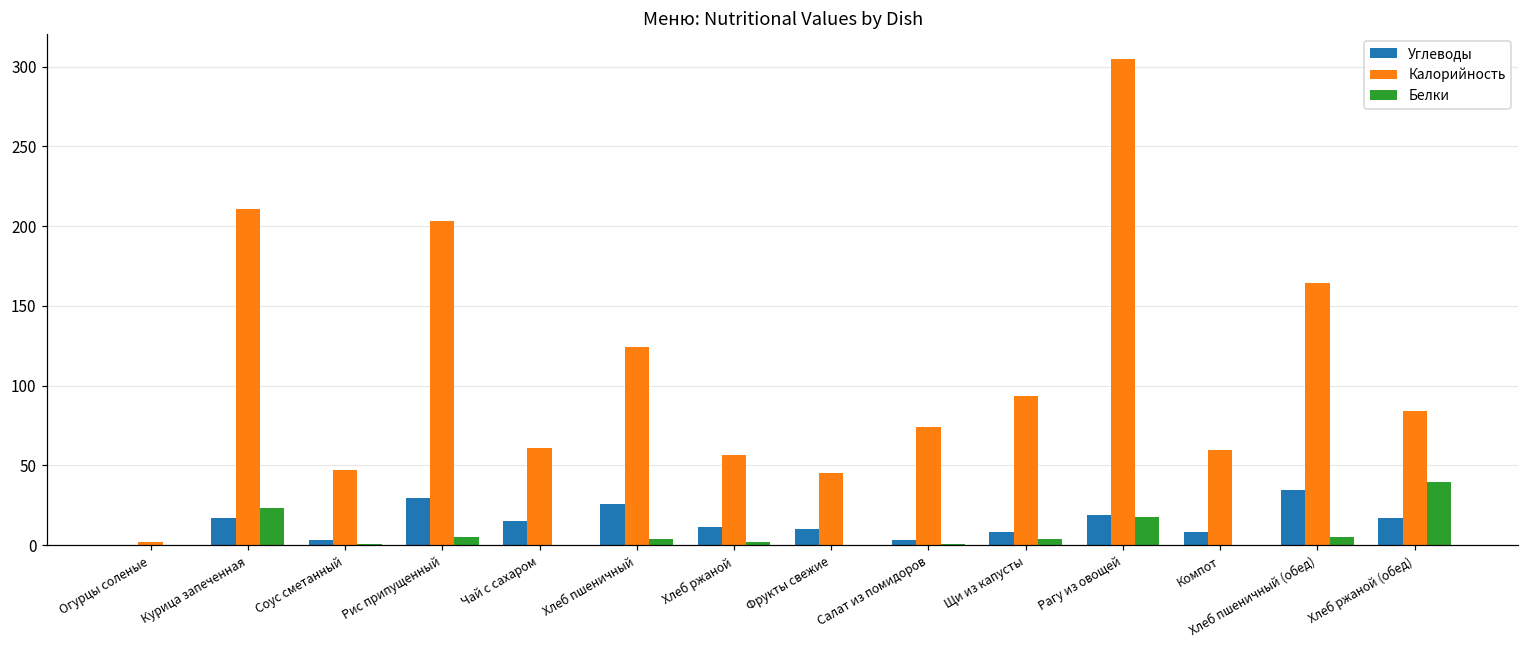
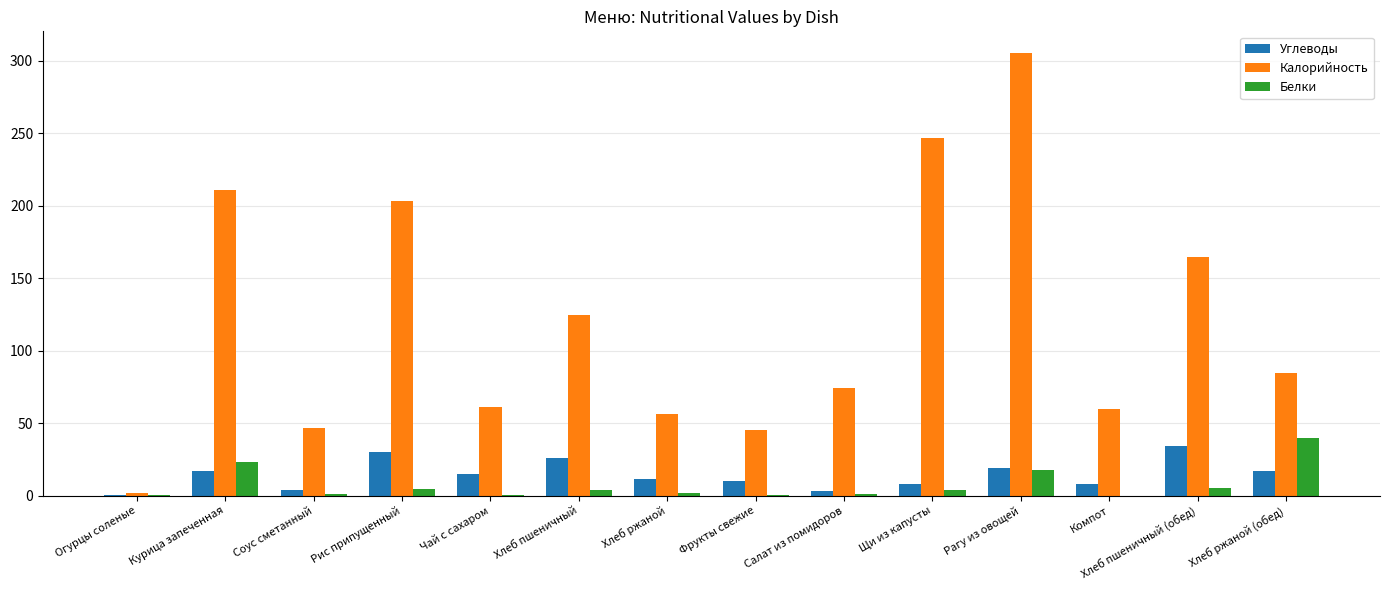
Калорийность, Щи из капусты: 93 -> 246
